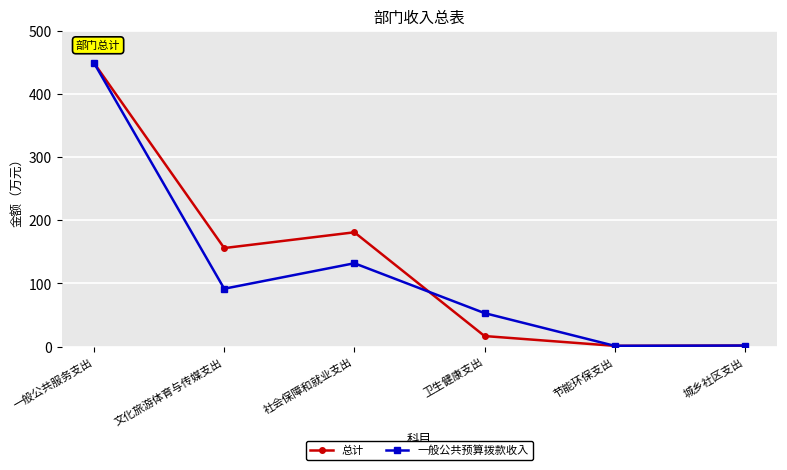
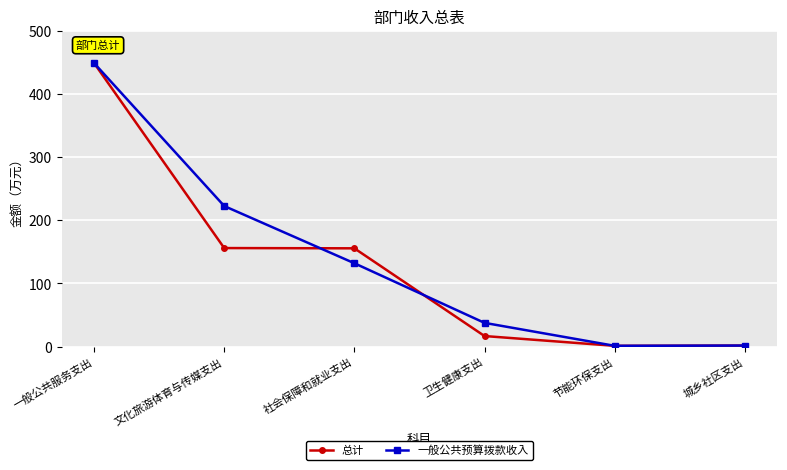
一般公共预算拨款收入, 文化旅游体育与传媒支出: 90 -> 220
总计, 社会保障和就业支出: 180 -> 160
一般公共预算拨款收入, 卫生健康支出: 50 -> 40
